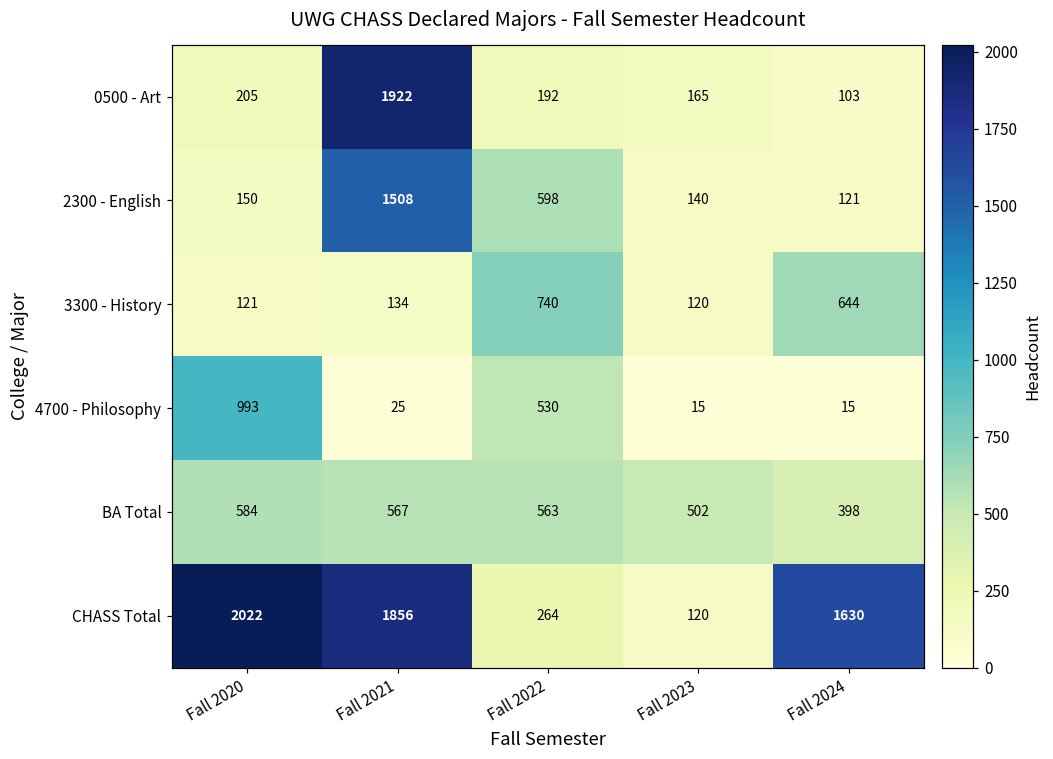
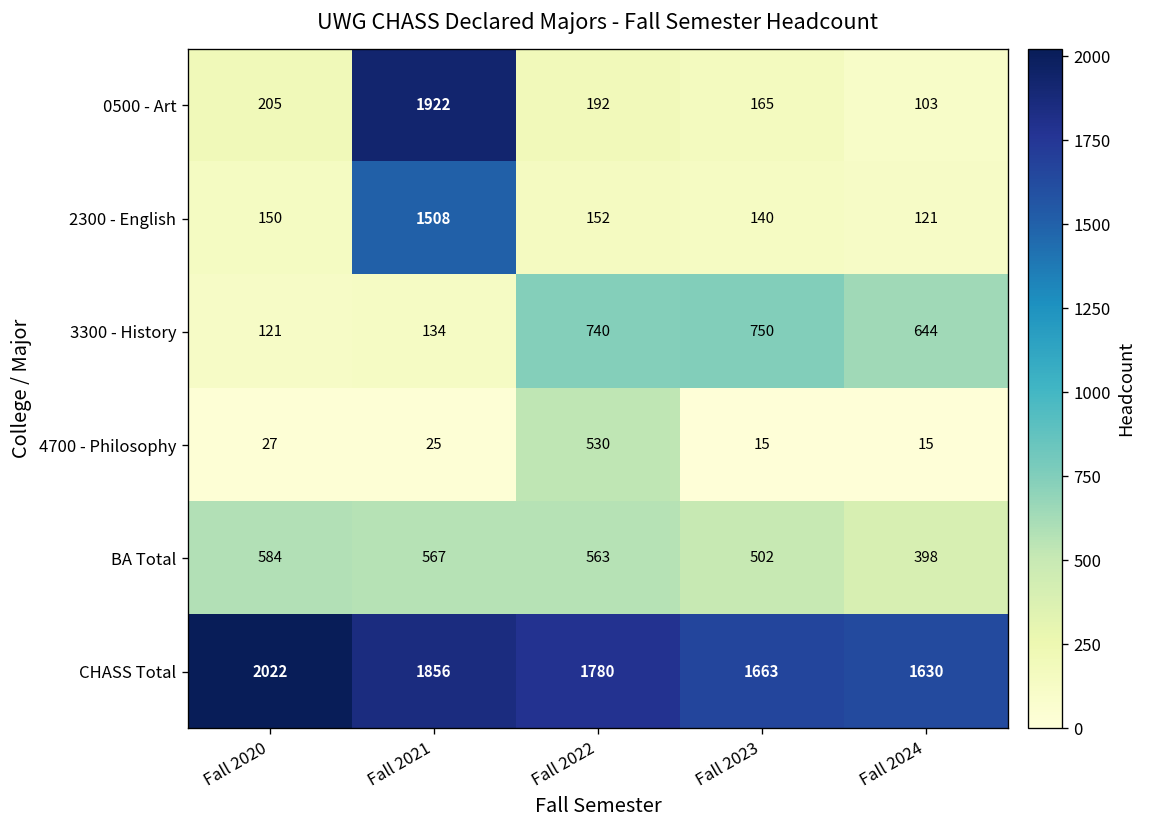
2300 - English, Fall 2022: 598 -> 152
3300 - History, Fall 2023: 120 -> 750
4700 - Philosophy, Fall 2020: 993 -> 27
CHASS Total, Fall 2022: 264 -> 1780
CHASS Total, Fall 2023: 120 -> 1663
